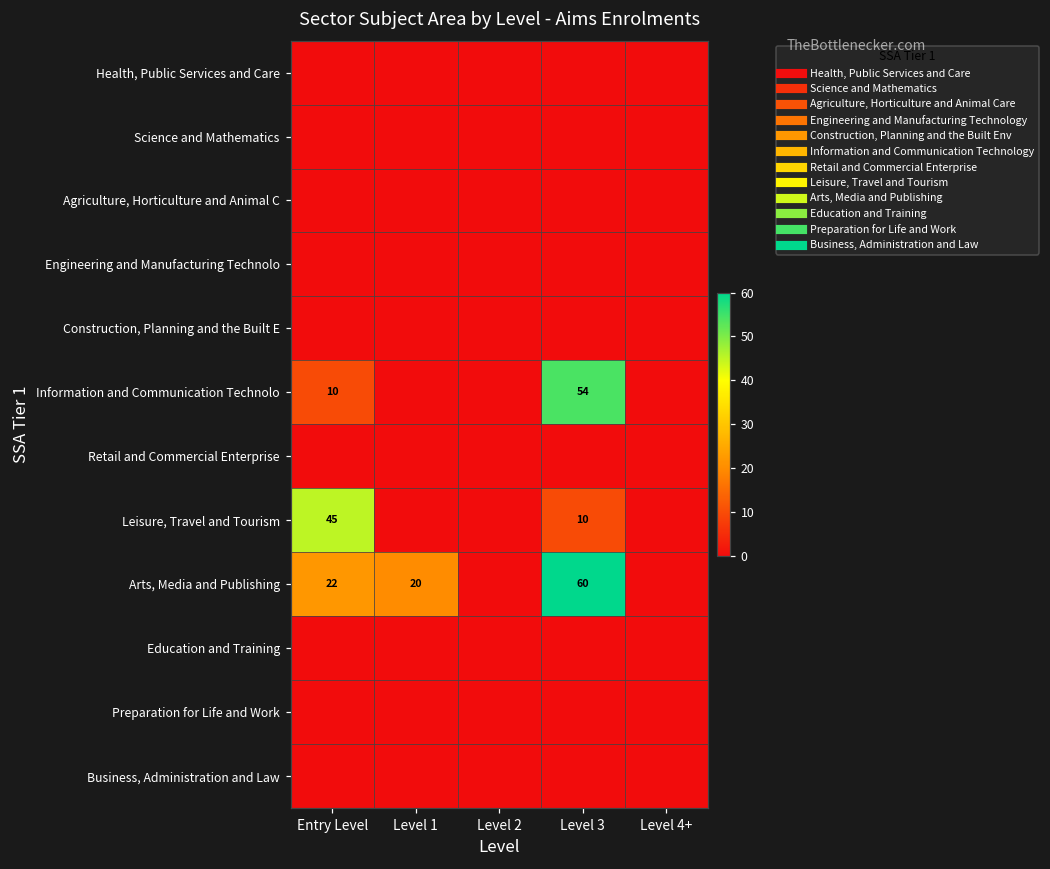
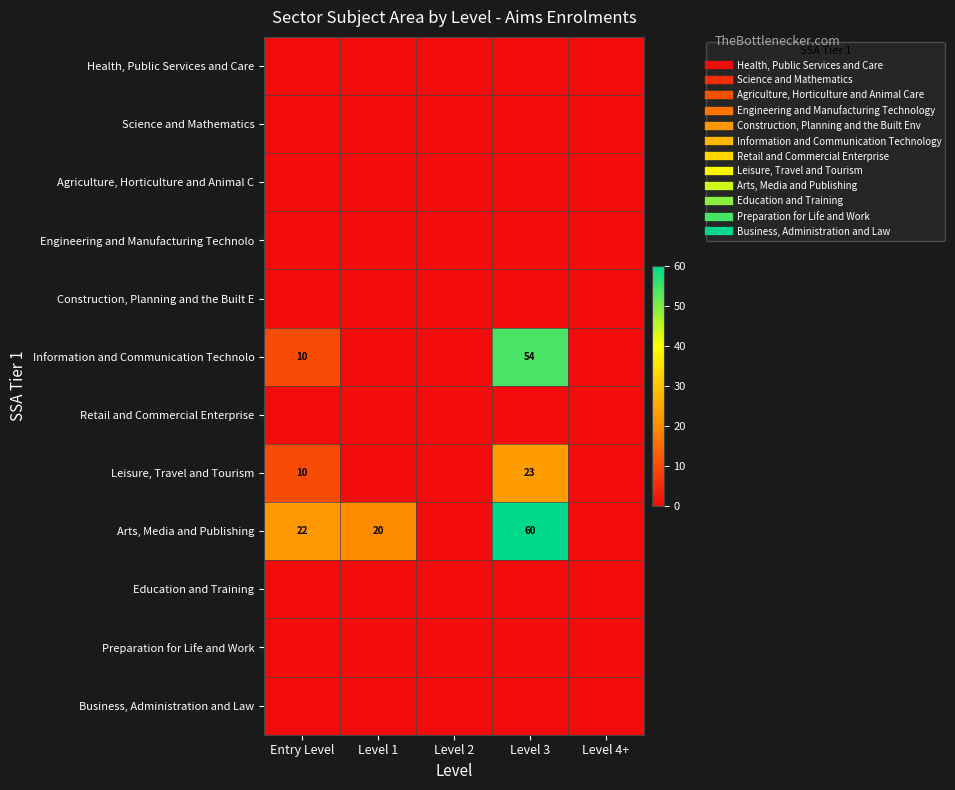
Leisure, Travel and Tourism, Entry Level: 45 -> 10
Leisure, Travel and Tourism, Level 3: 10 -> 23
